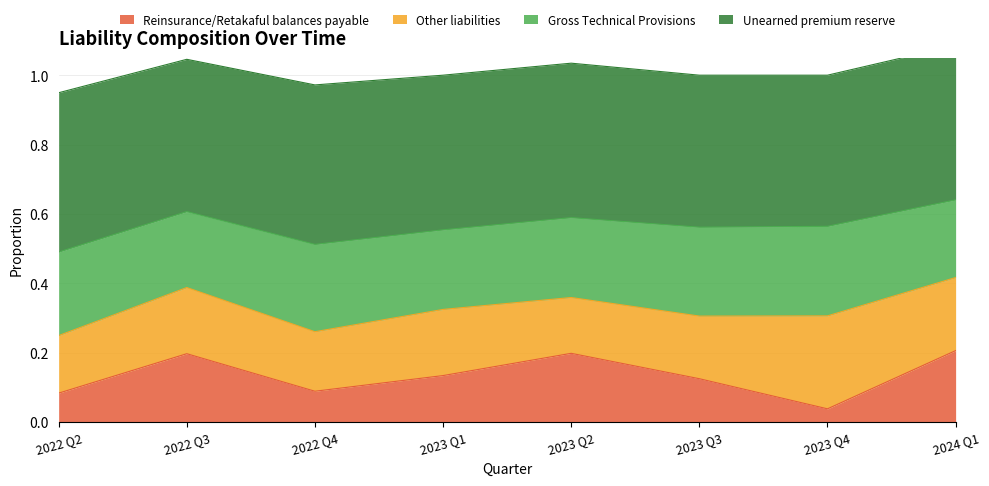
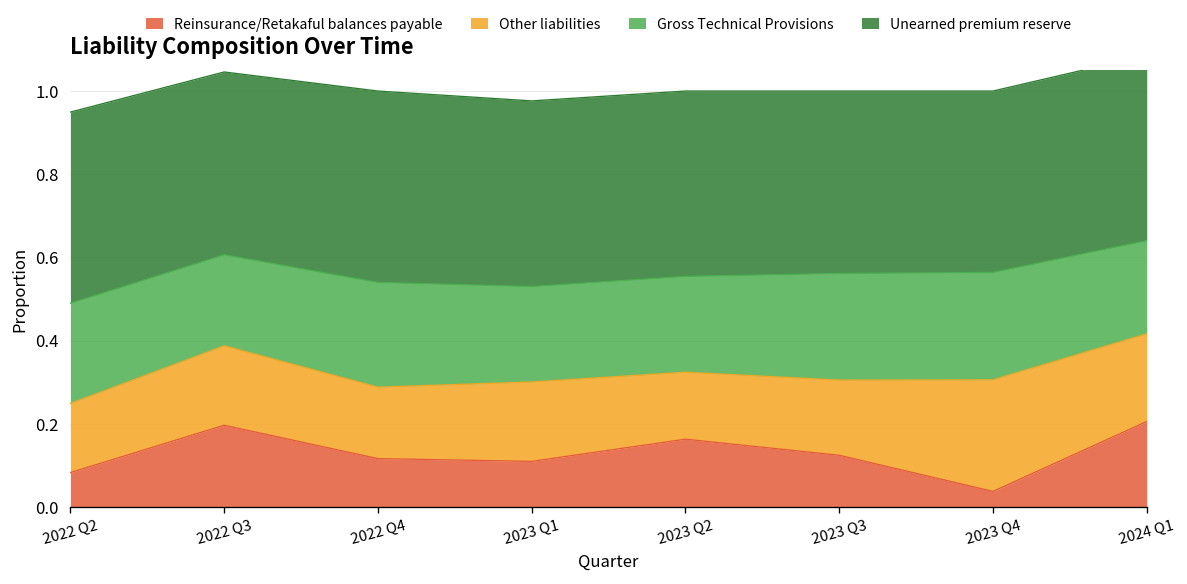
Reinsurance/Retakaful balances payable, 2022 Q4: 0.09 -> 0.12
Reinsurance/Retakaful balances payable, 2023 Q1: 0.13 -> 0.11
Reinsurance/Retakaful balances payable, 2023 Q2: 0.20 -> 0.16
